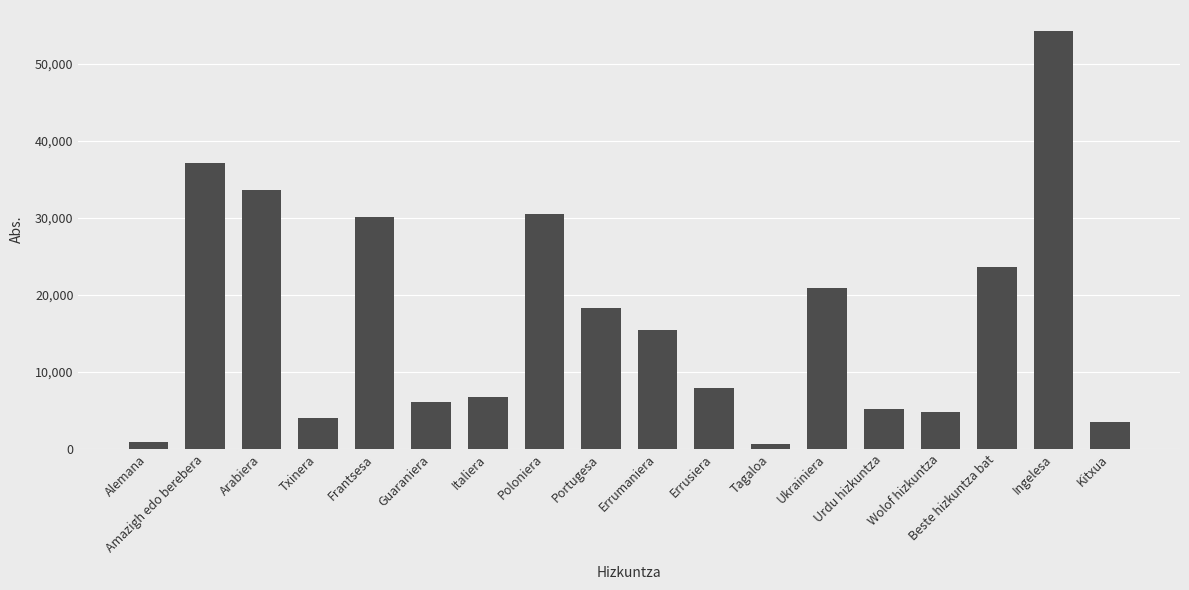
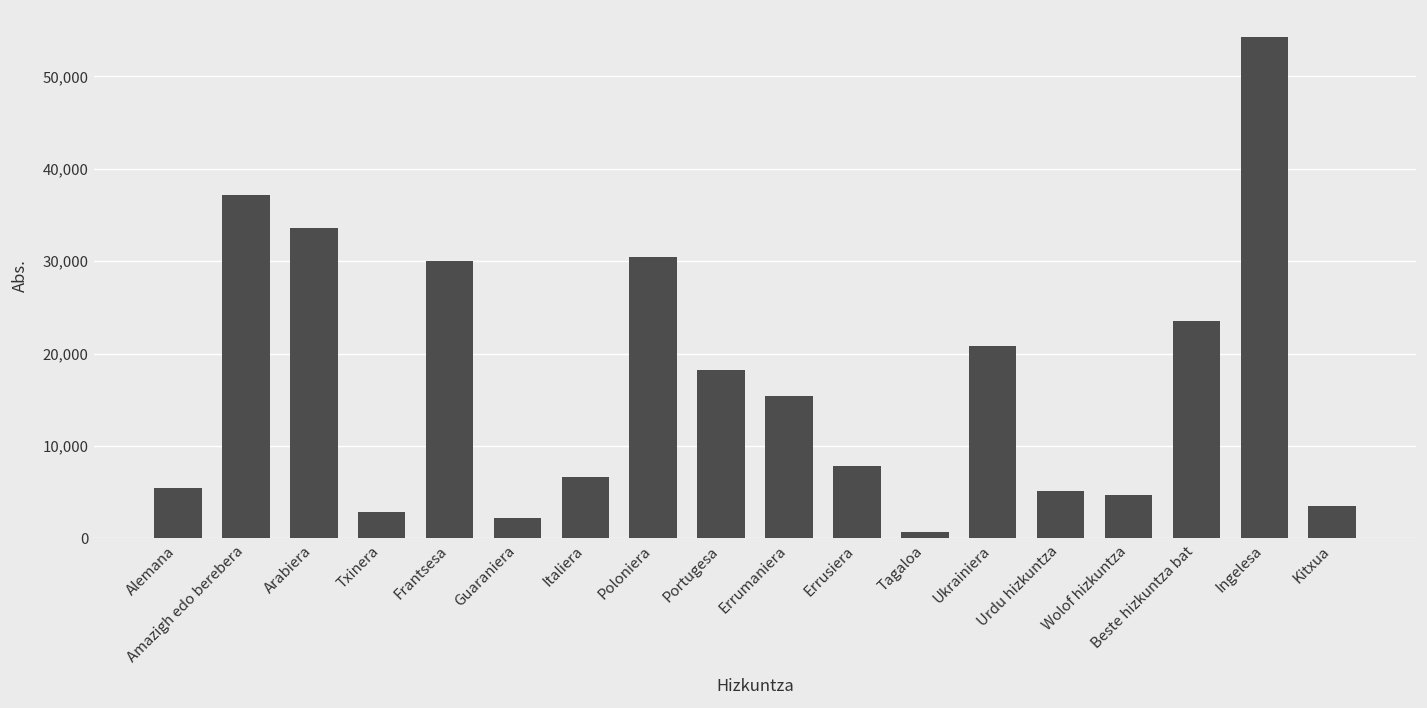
Alemana: 1,000 -> 6,000
Txinera: 4,000 -> 3,000
Guaraniera: 6,000 -> 2,000
